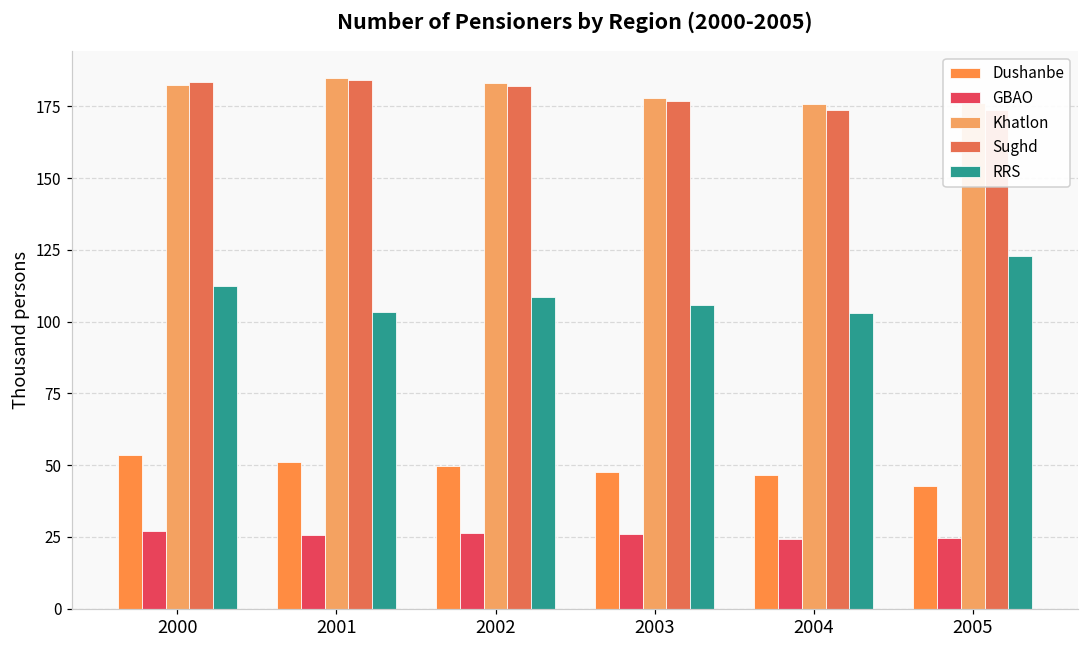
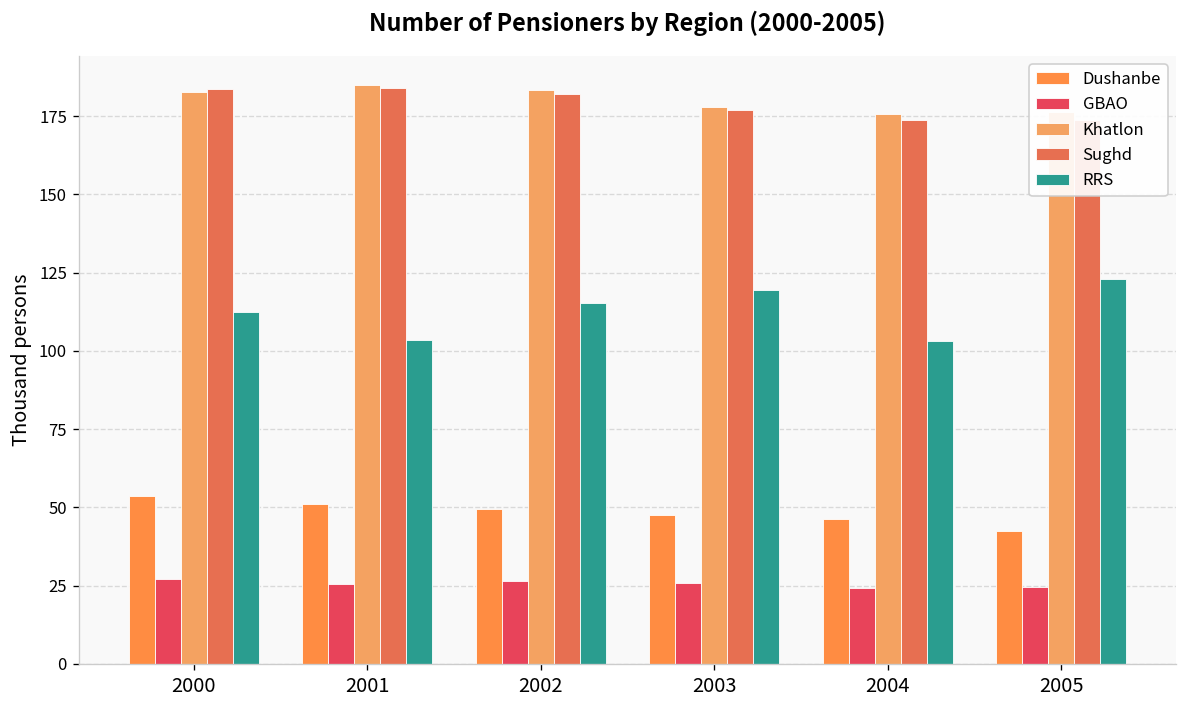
RRS, 2002: 109 -> 115
RRS, 2003: 106 -> 119
